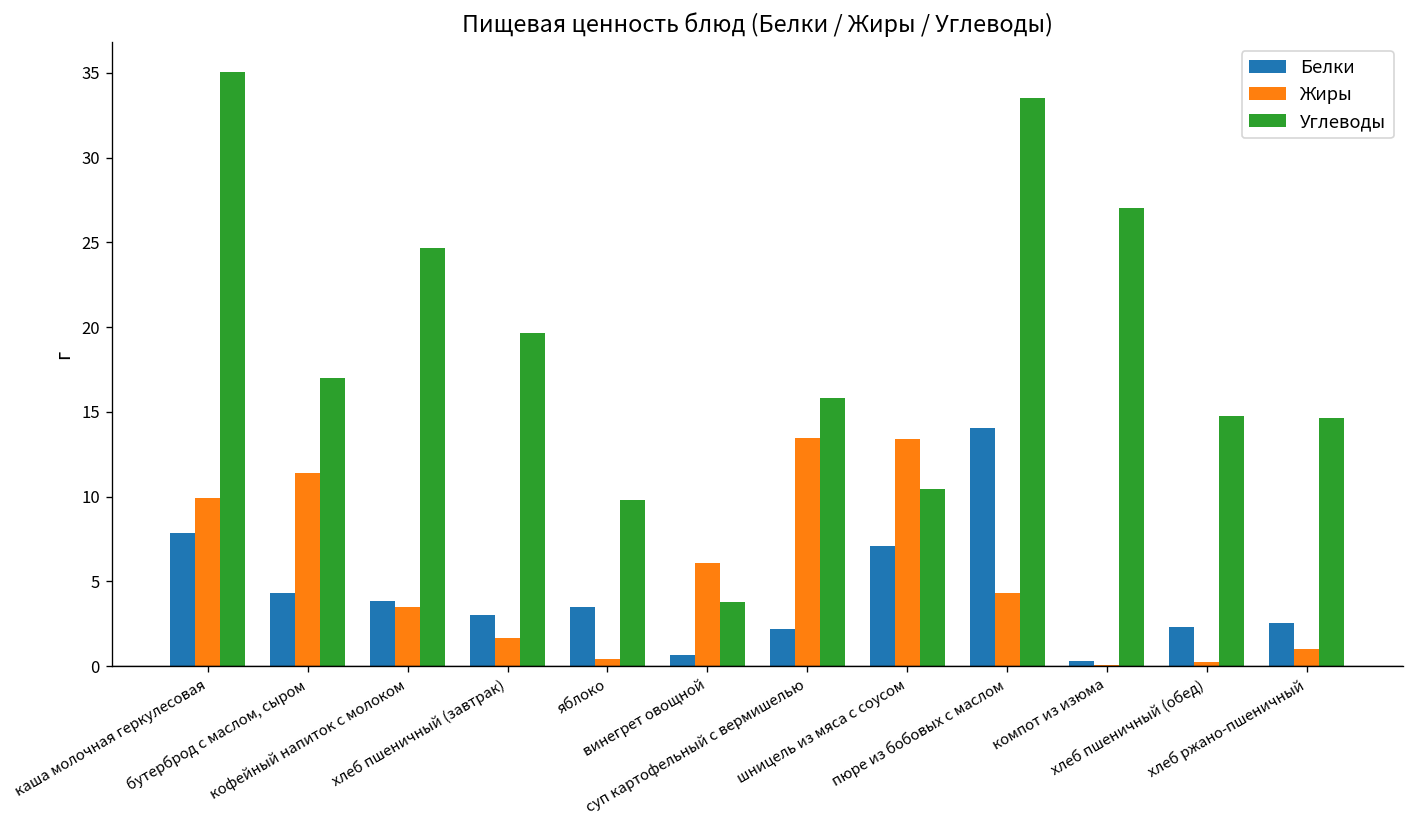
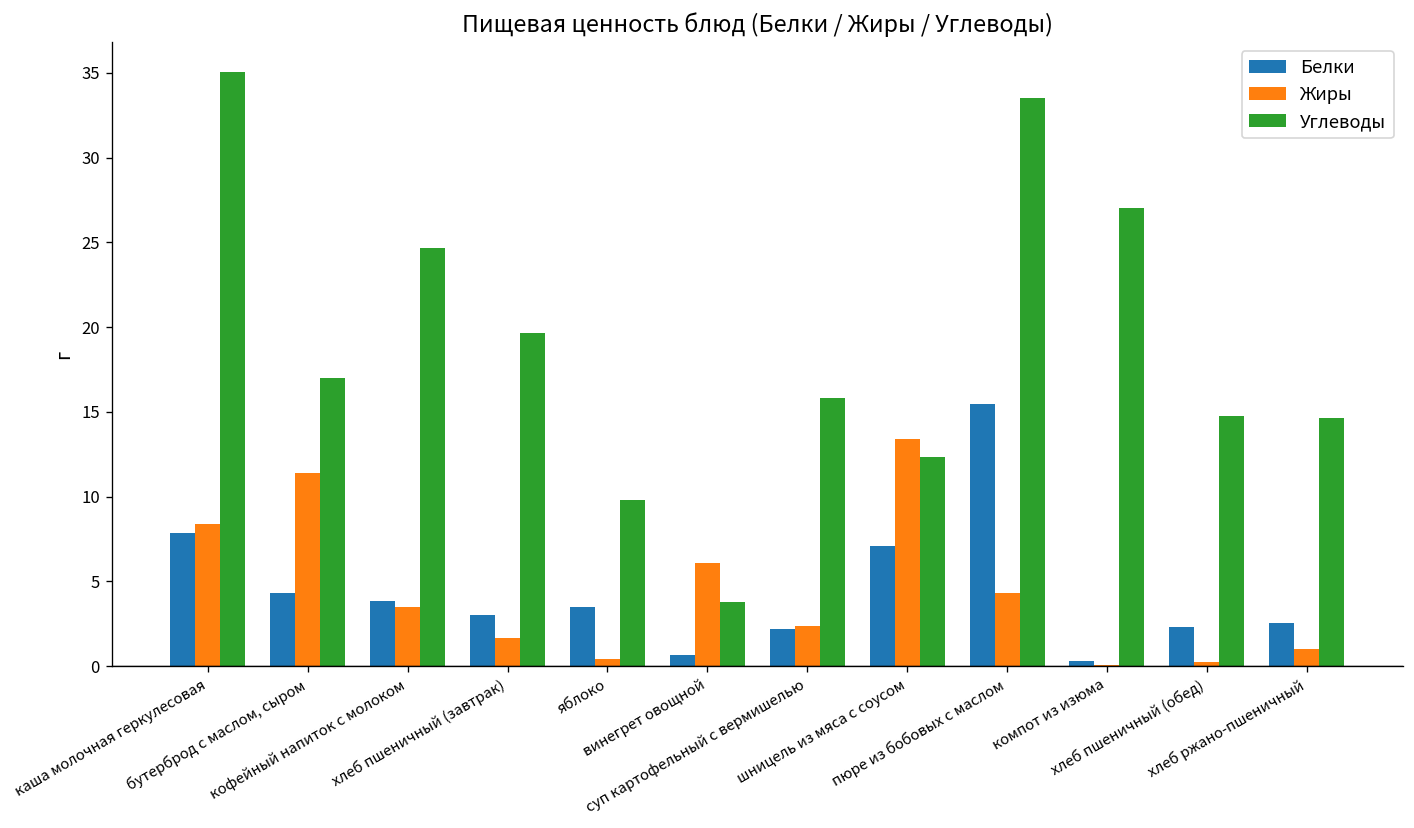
Жиры, каша молочная геркулесовая: 9.9 -> 8.4
Жиры, суп картофельный с вермишелью: 13.4 -> 2.4
Углеводы, шницель из мяса с соусом: 10.4 -> 12.4
Белки, пюре из бобовых с маслом: 14.0 -> 15.4
